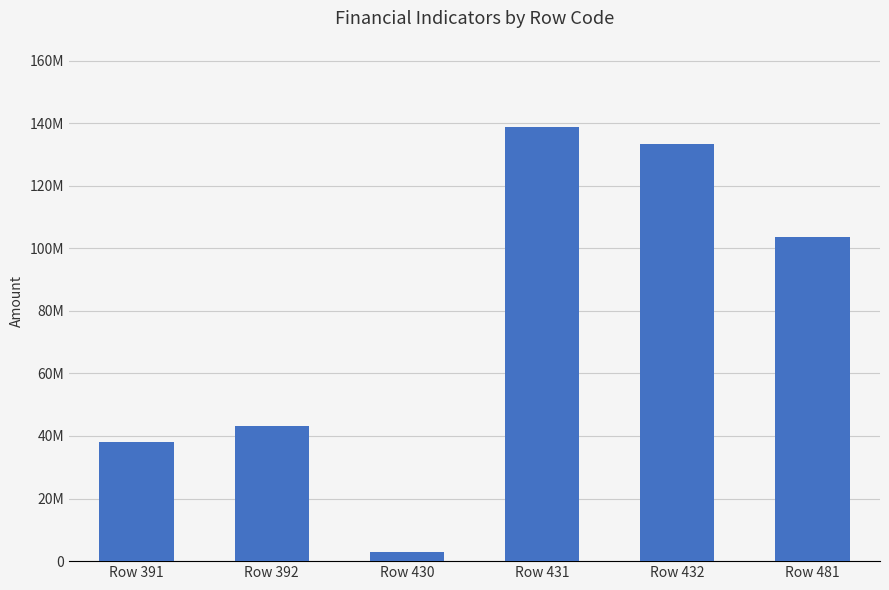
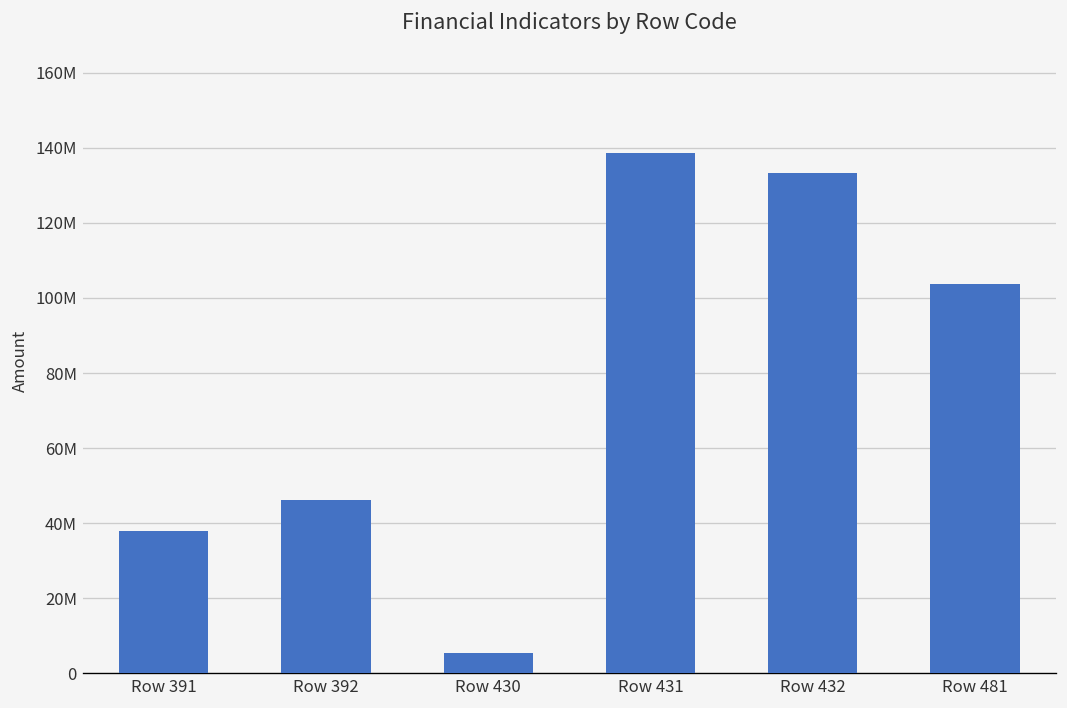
Row 392: 43000000 -> 46000000
Row 430: 3000000 -> 5000000
